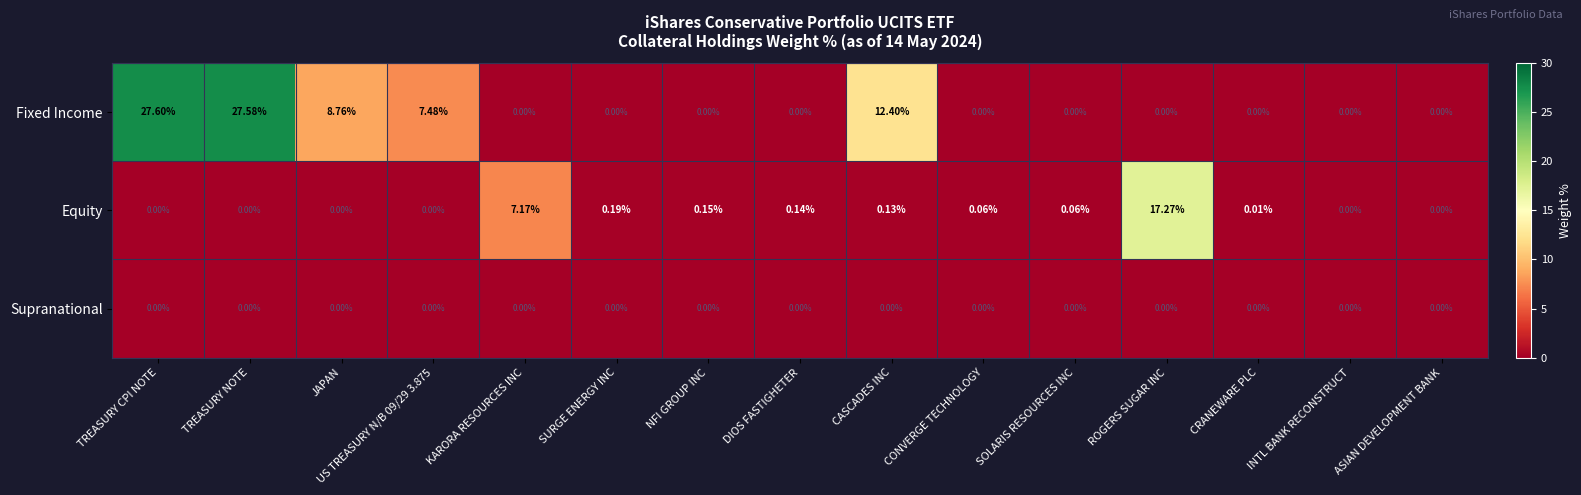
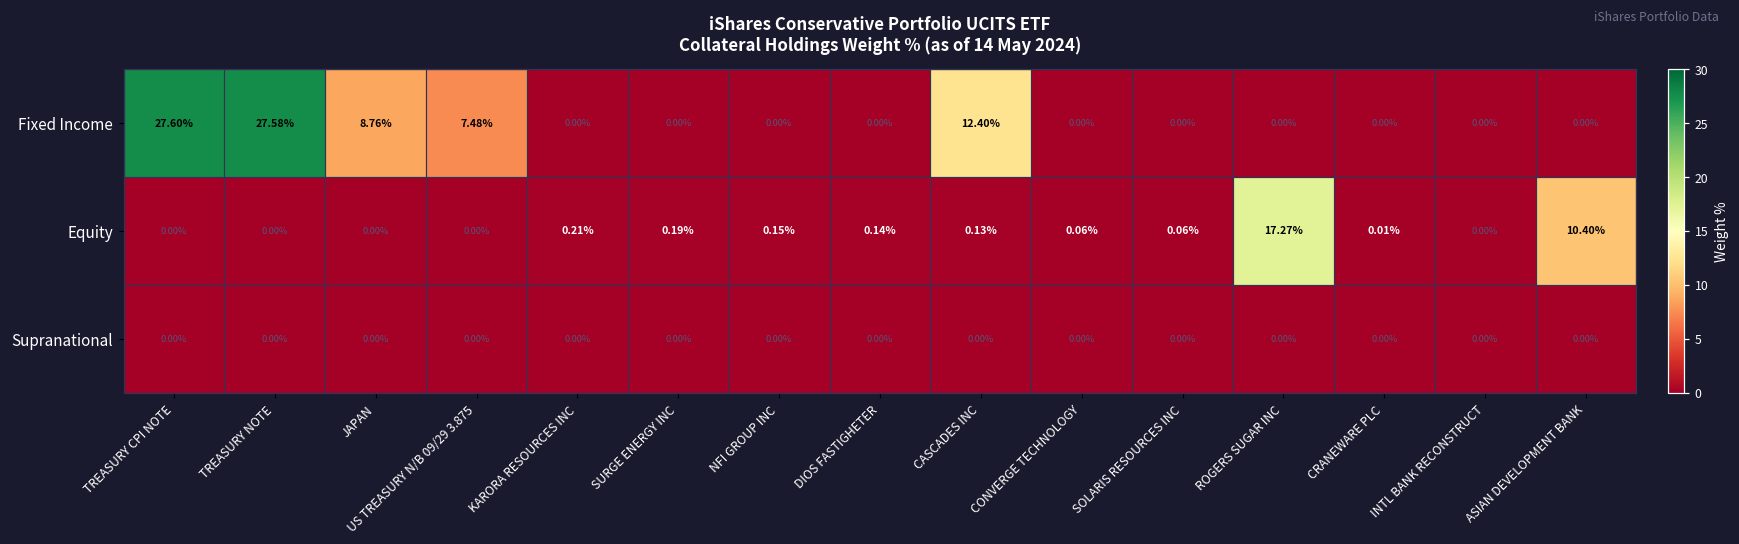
Equity, KARORA RESOURCES INC: 7.17% -> 0.21%
Equity, ASIAN DEVELOPMENT BANK: 0.00% -> 10.40%
